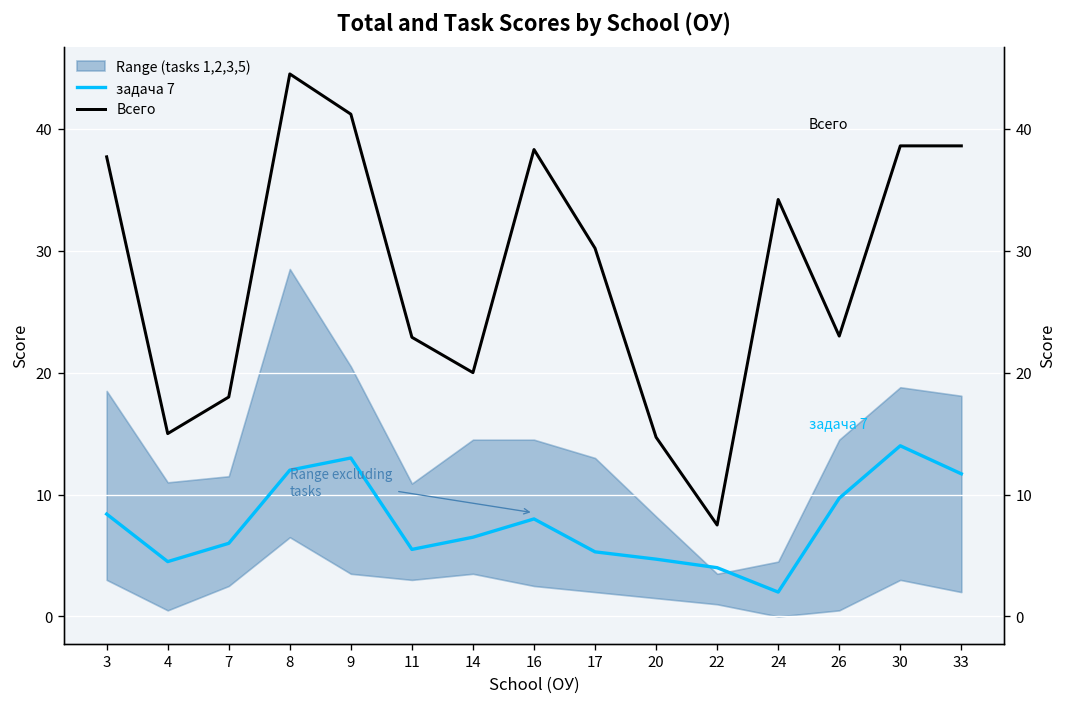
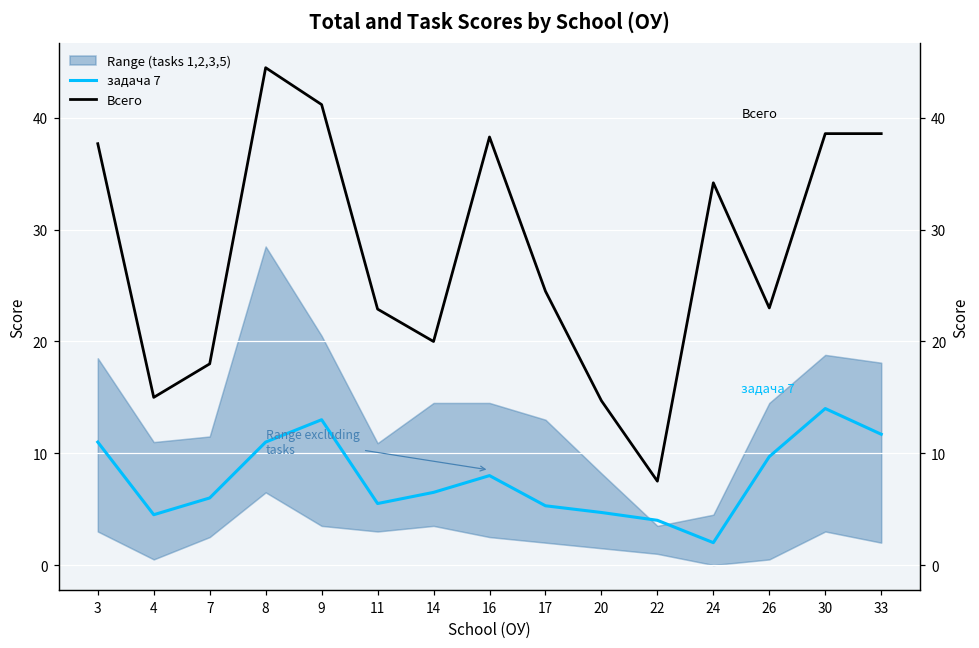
задача 7, 3: 8.4 -> 11.0
задача 7, 8: 12 -> 11
Всего, 17: 30.2 -> 24.5
